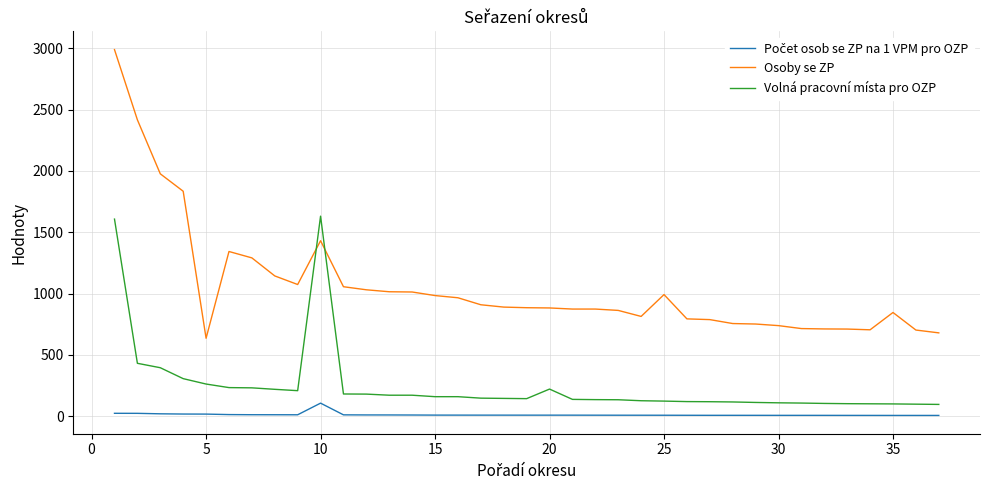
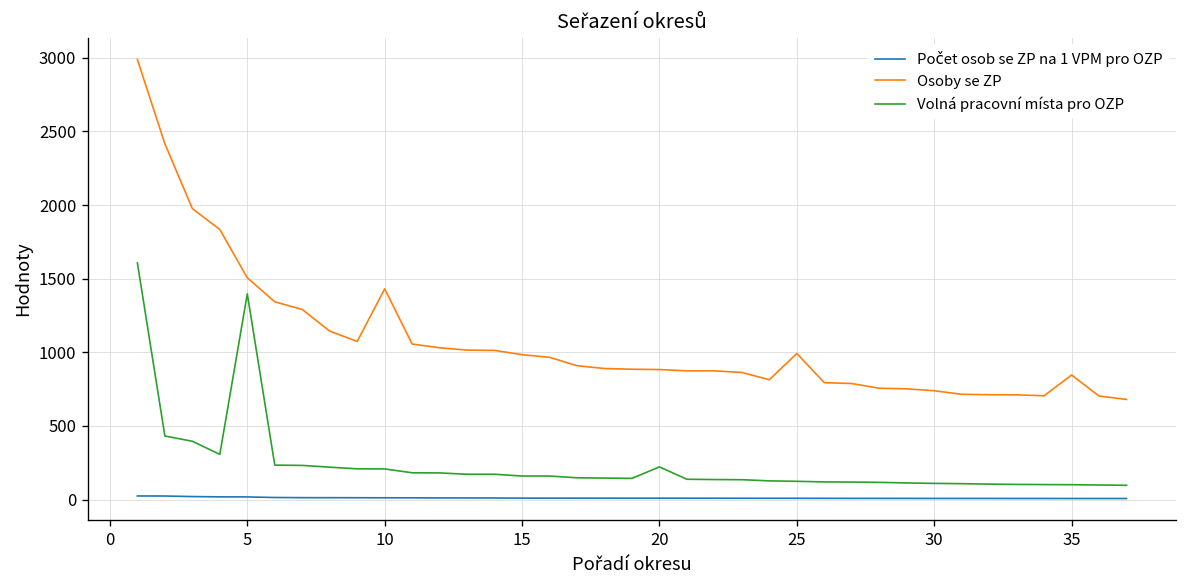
Osoby se ZP, 5: 640 -> 1510
Volná pracovní místa pro OZP, 5: 260 -> 1400
Počet osob se ZP na 1 VPM pro OZP, 10: 110 -> 10
Volná pracovní místa pro OZP, 10: 1630 -> 210
